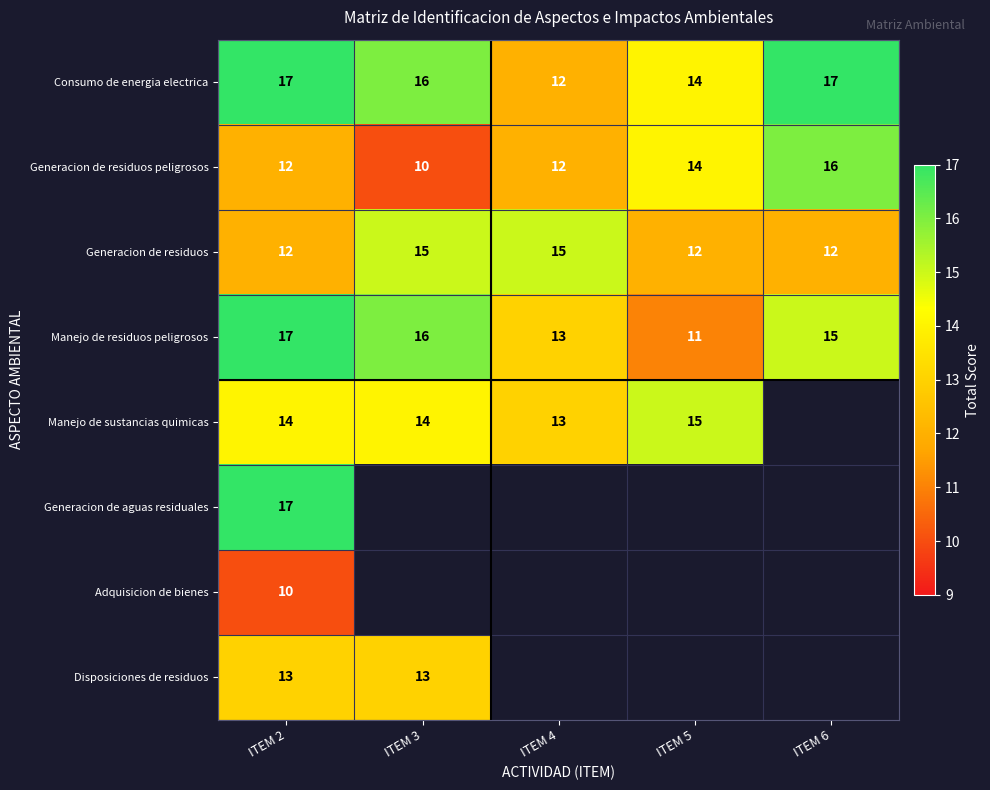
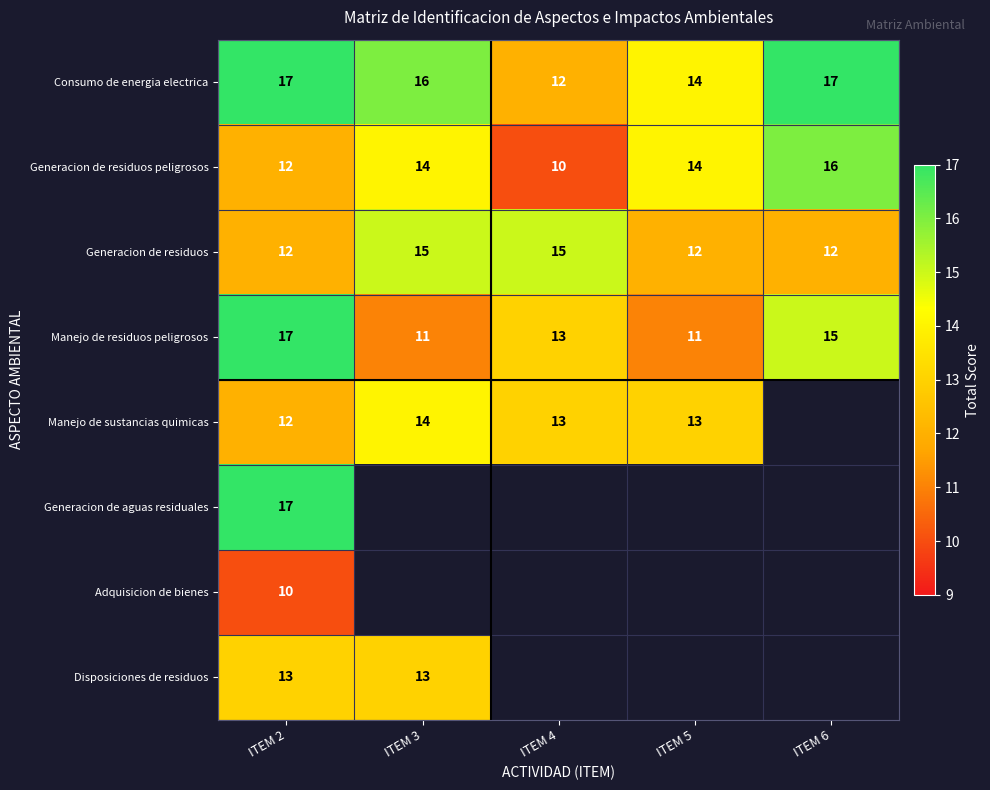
Generacion de residuos peligrosos, ITEM 3: 10 -> 14
Generacion de residuos peligrosos, ITEM 4: 12 -> 10
Manejo de residuos peligrosos, ITEM 3: 16 -> 11
Manejo de sustancias quimicas, ITEM 2: 14 -> 12
Manejo de sustancias quimicas, ITEM 5: 15 -> 13
